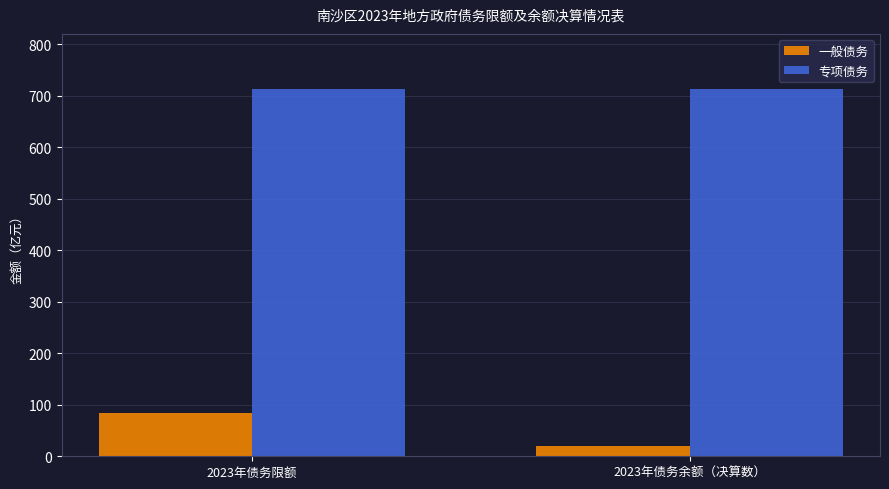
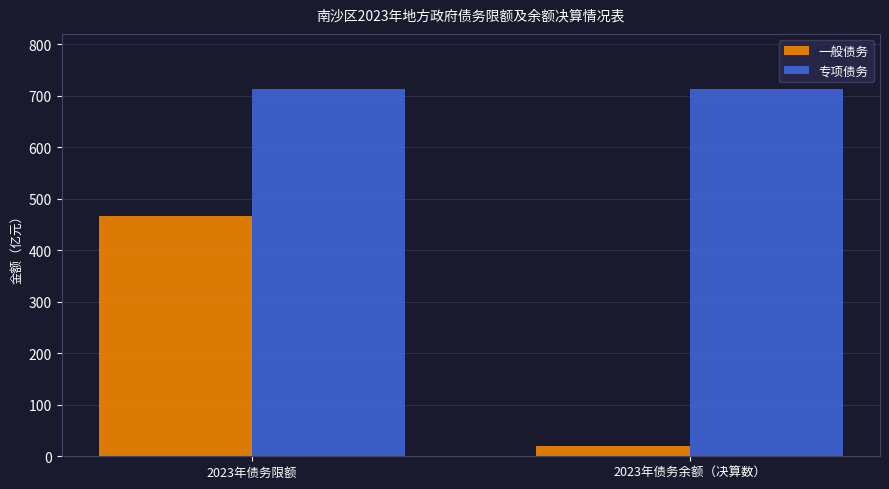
一般债务, 2023年债务限额: 80 -> 470
